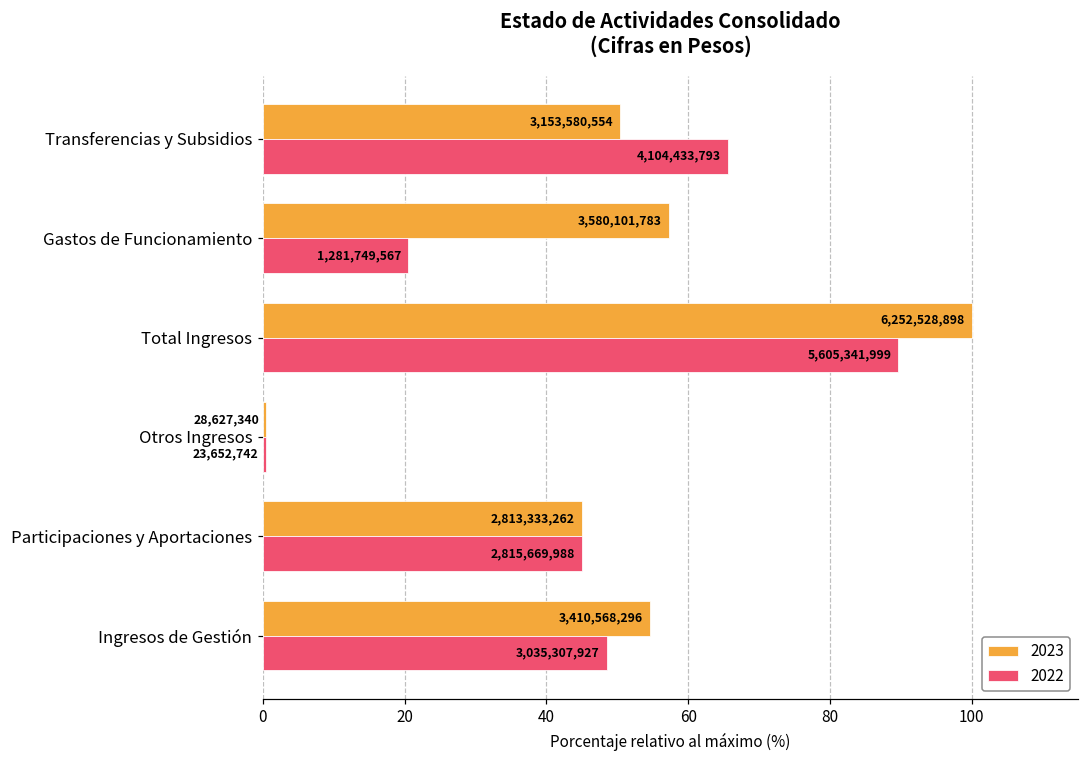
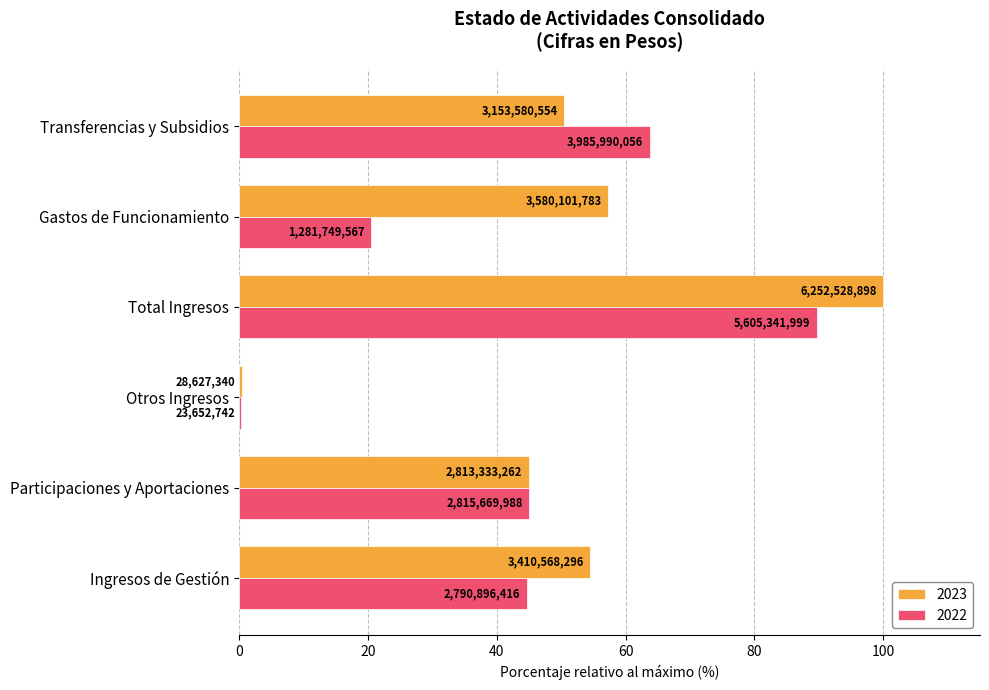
2022, Transferencias y Subsidios: 4,104,433,793 -> 3,985,990,056
2022, Ingresos de Gestión: 3,035,307,927 -> 2,790,896,416
